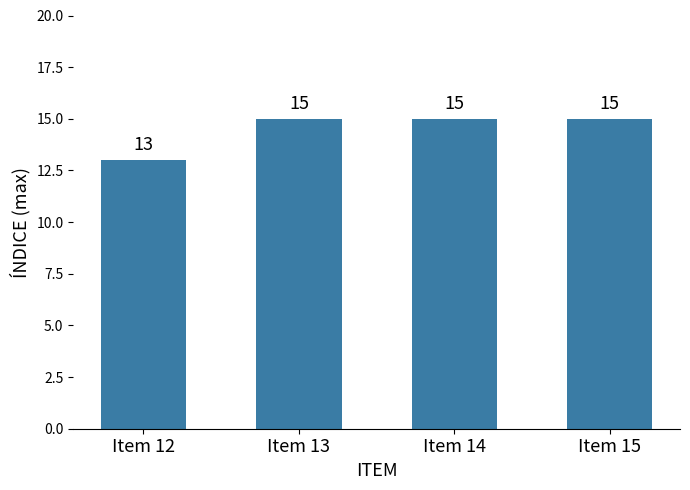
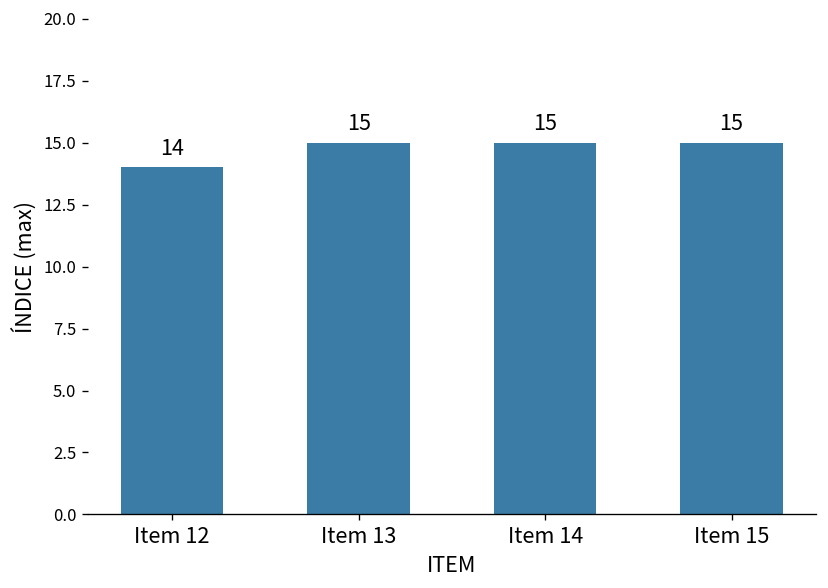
Item 12: 13 -> 14
